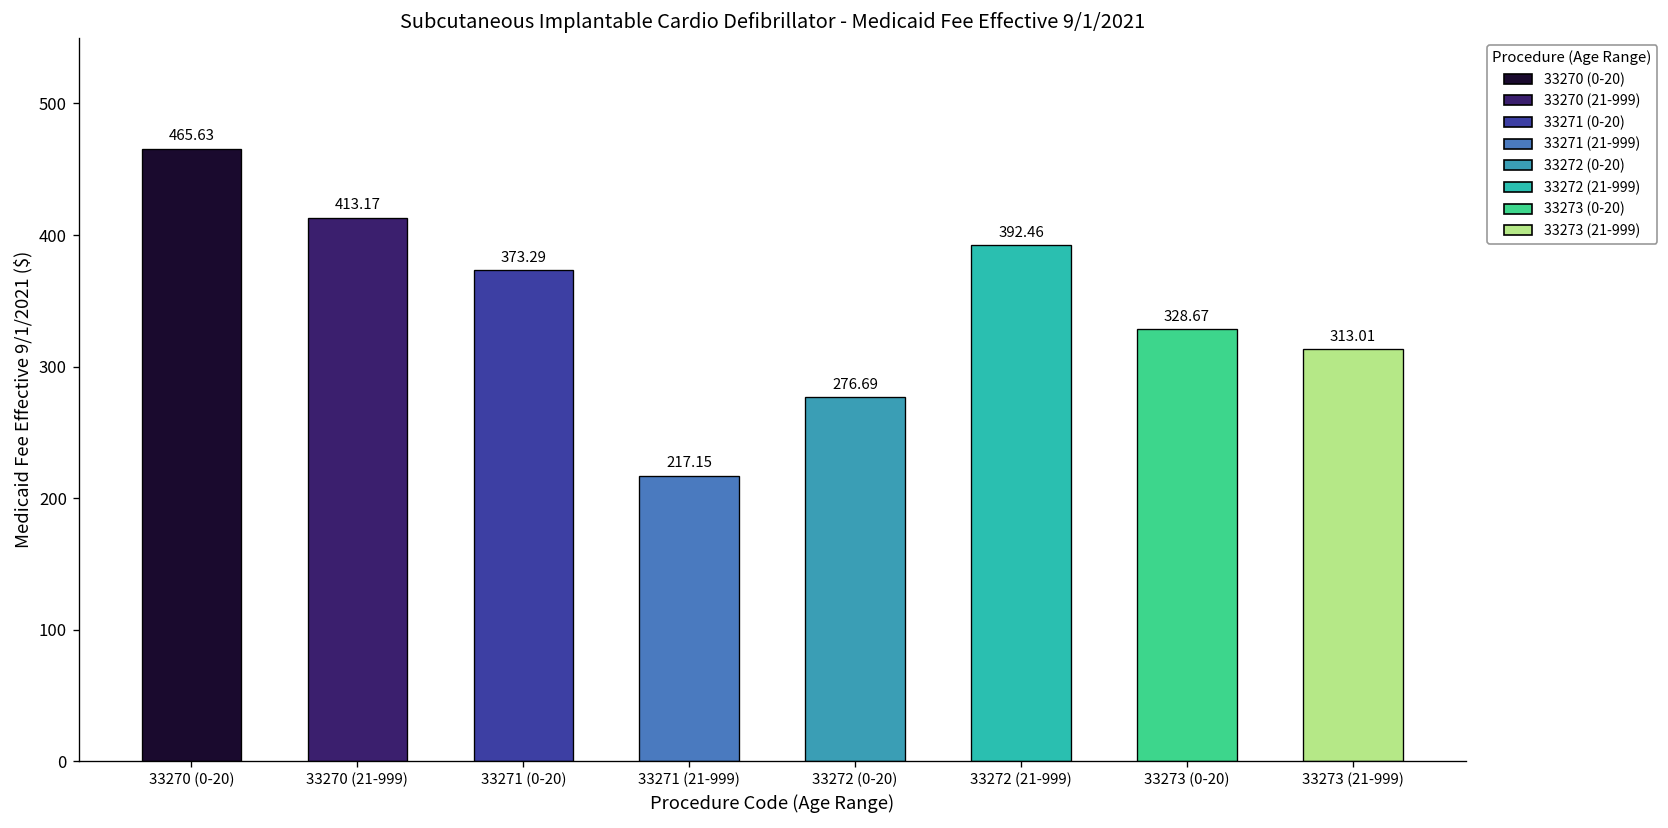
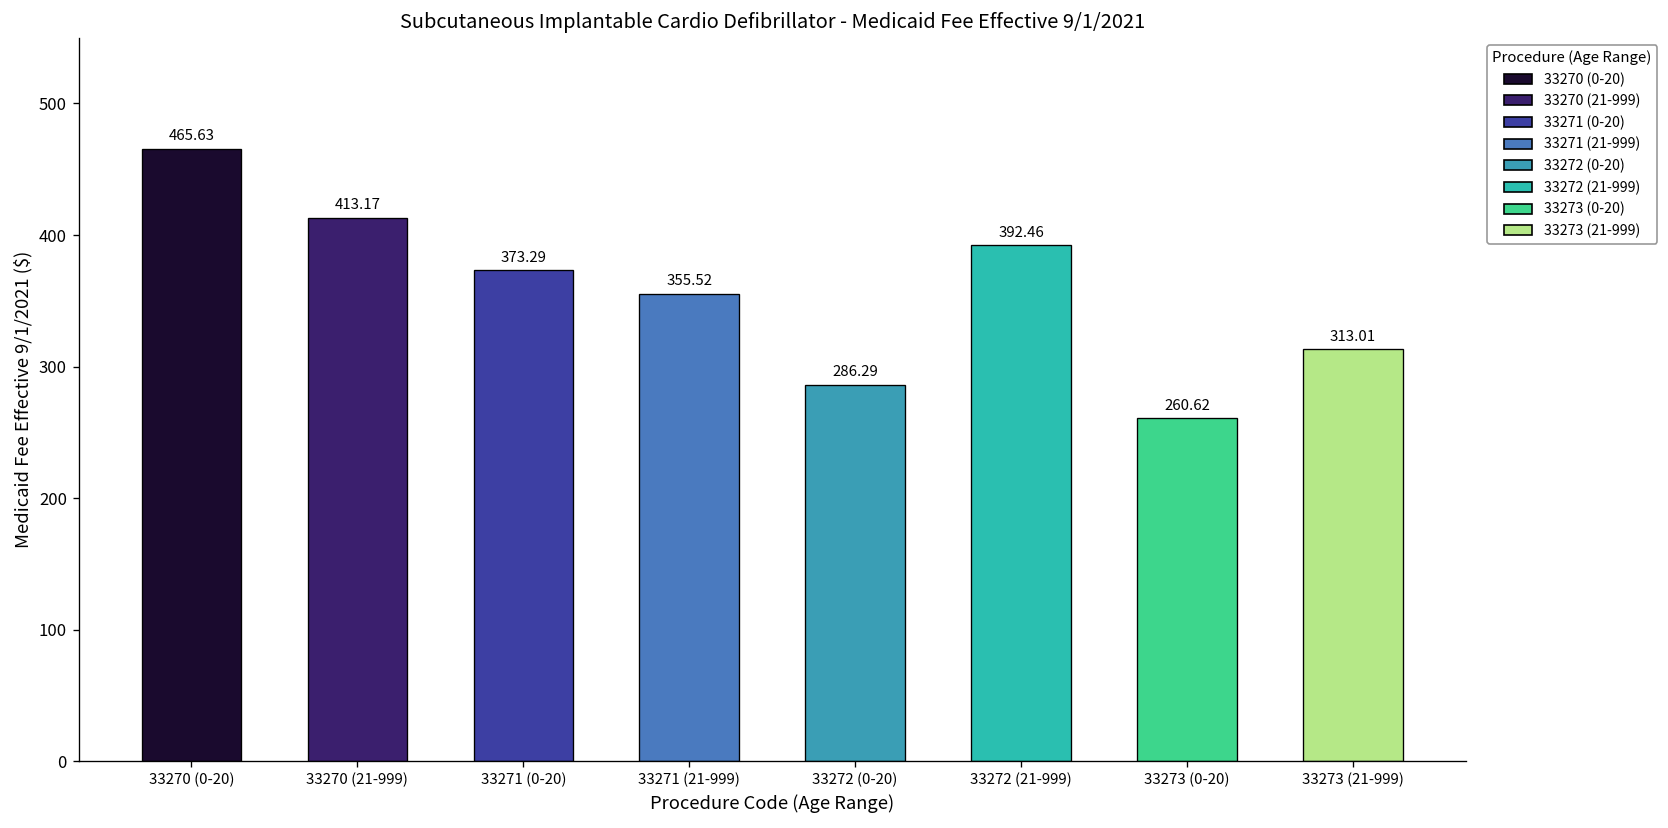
33271 (21-999): 217.15 -> 355.52
33272 (0-20): 276.69 -> 286.29
33273 (0-20): 328.67 -> 260.62
